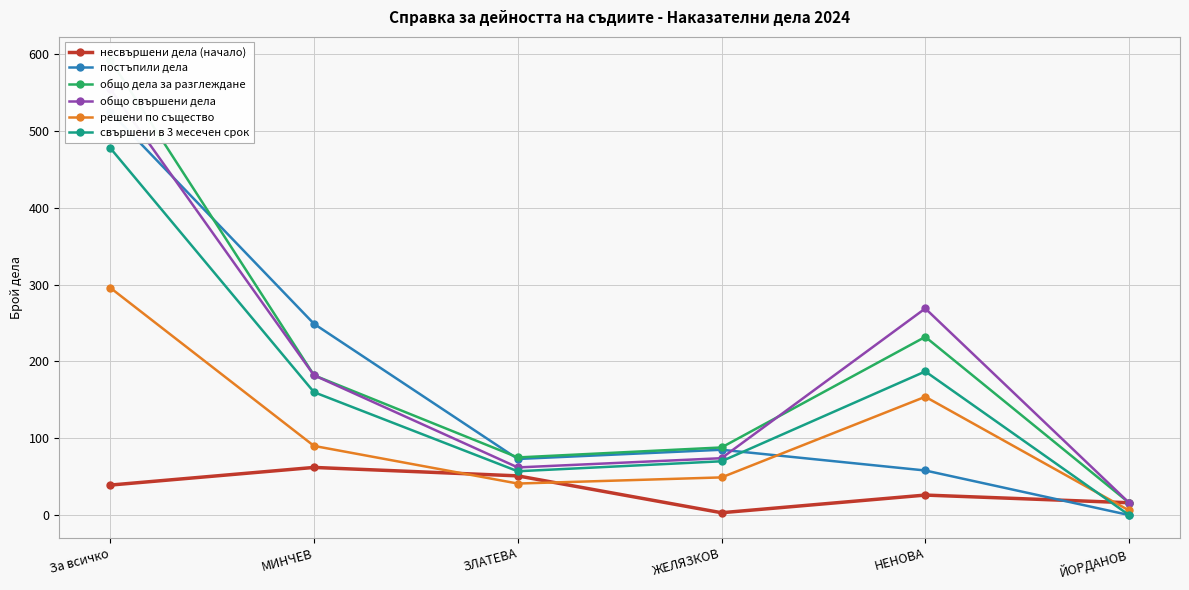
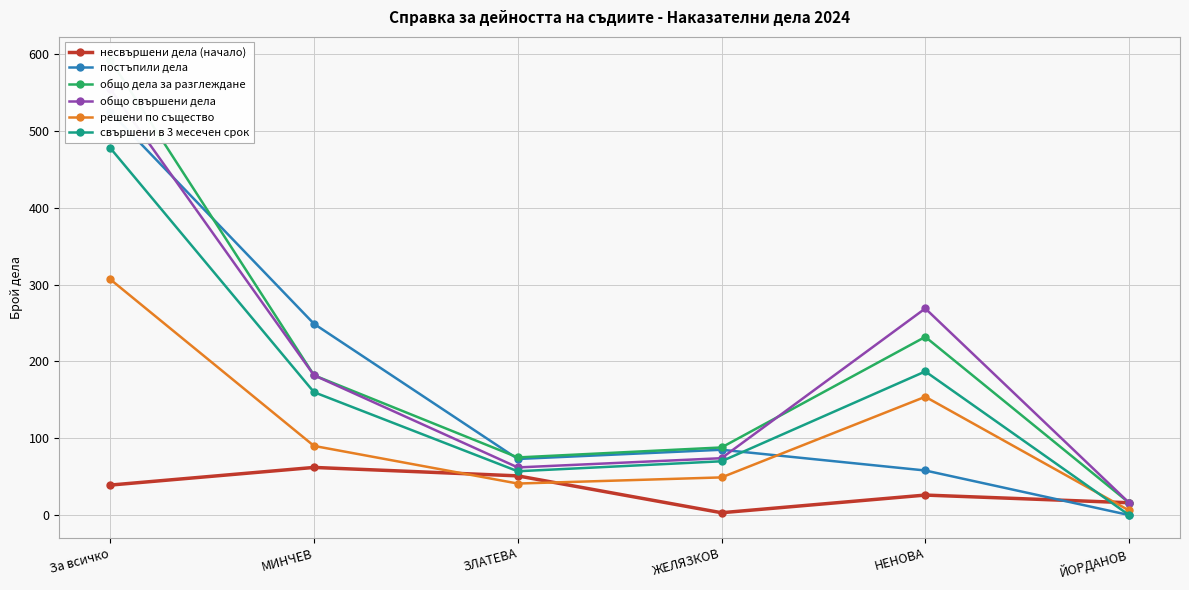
решени по същество, За всичко: 300 -> 310
